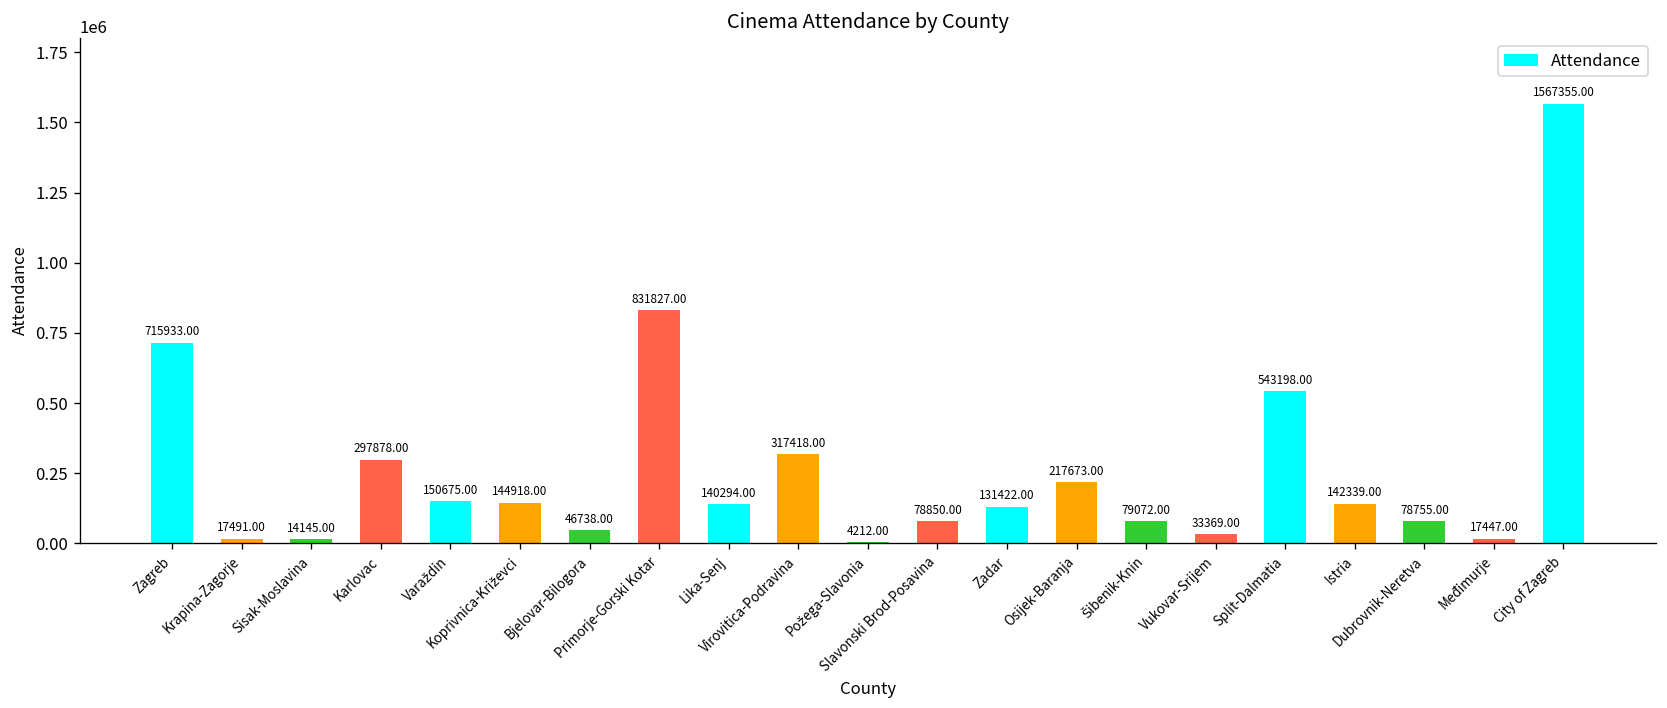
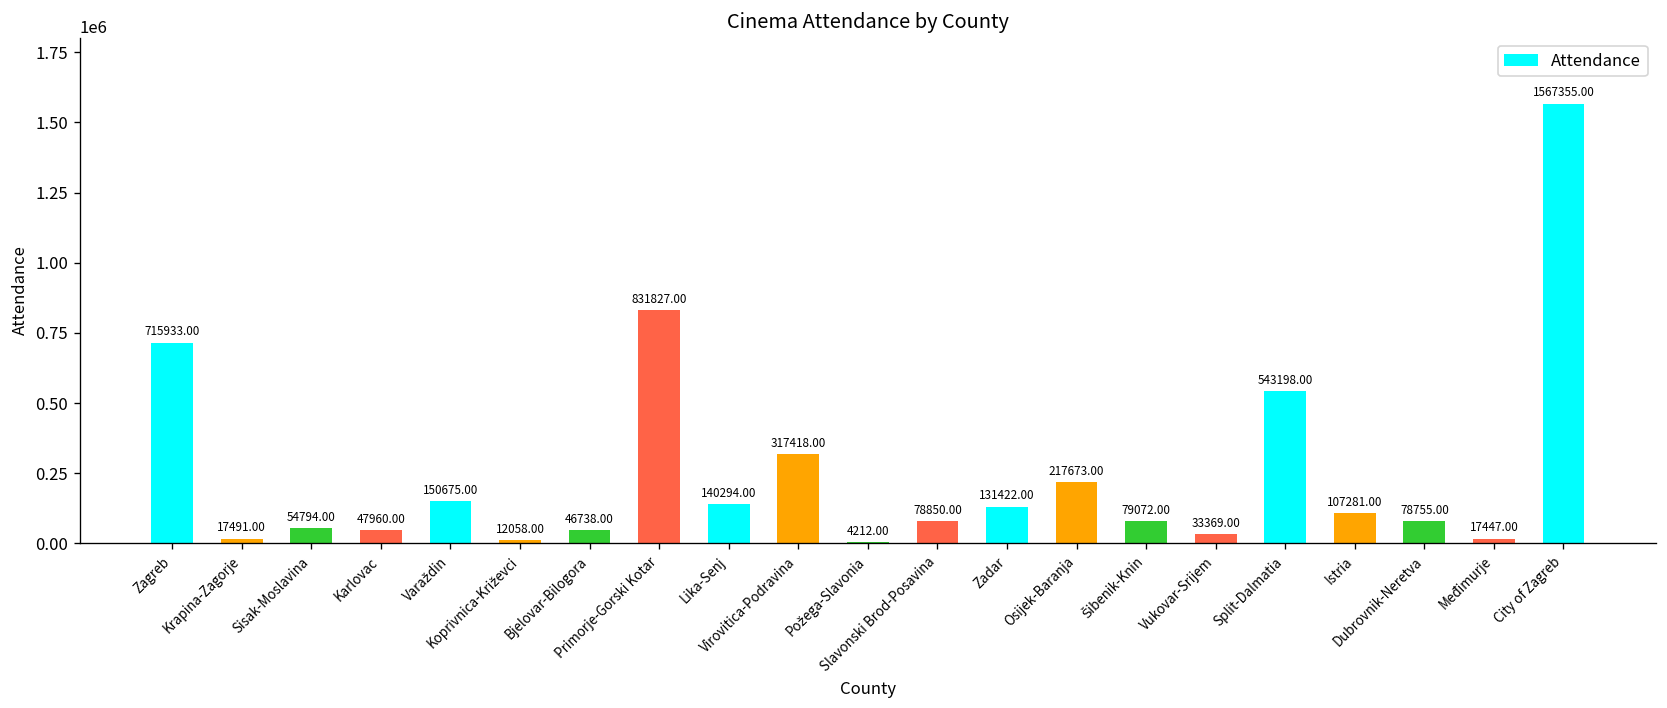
Sisak-Moslavina: 14145.00 -> 54794.00
Karlovac: 297878.00 -> 47960.00
Koprivnica-Križevci: 144918.00 -> 12058.00
Istria: 142339.00 -> 107281.00
